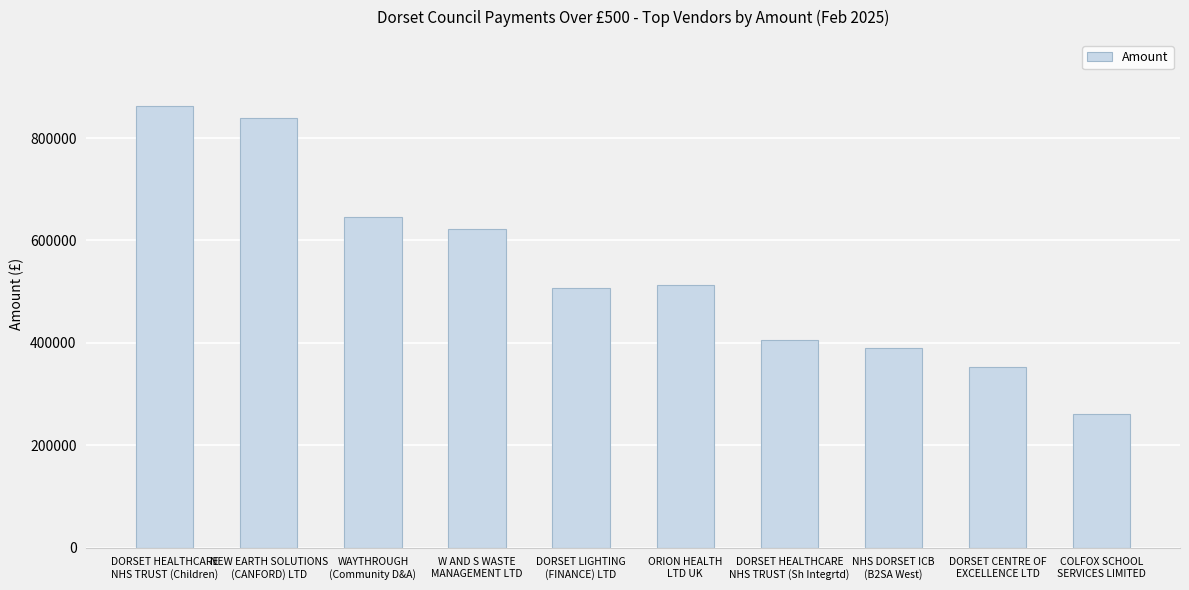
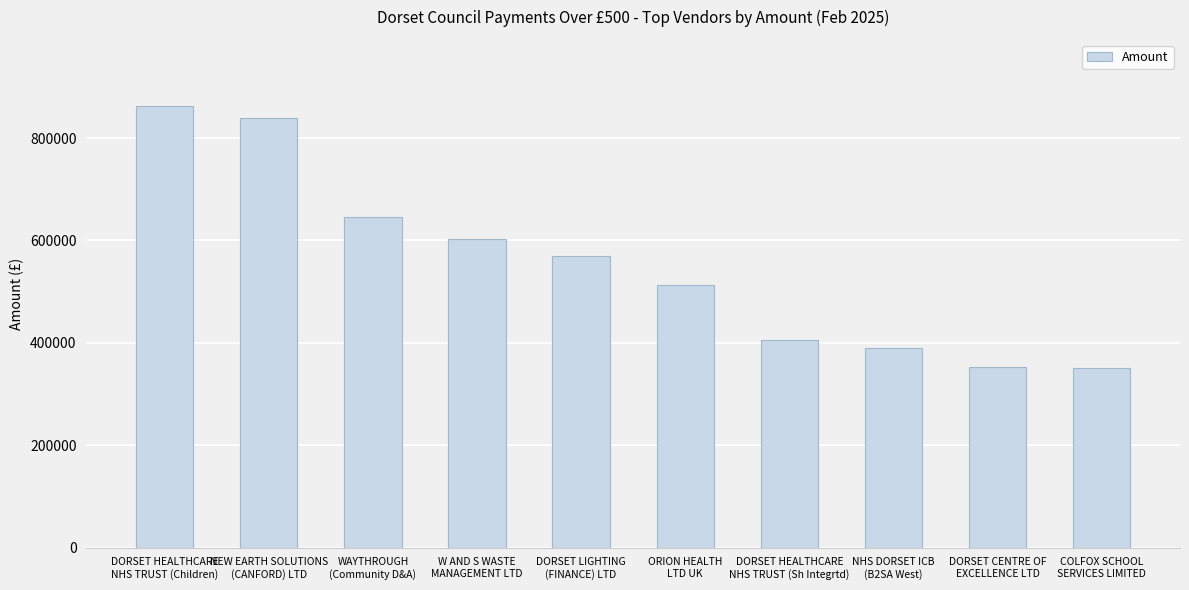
W AND S WASTE MANAGEMENT LTD: 620000 -> 600000
DORSET LIGHTING (FINANCE) LTD: 510000 -> 570000
COLFOX SCHOOL SERVICES LIMITED: 260000 -> 350000
